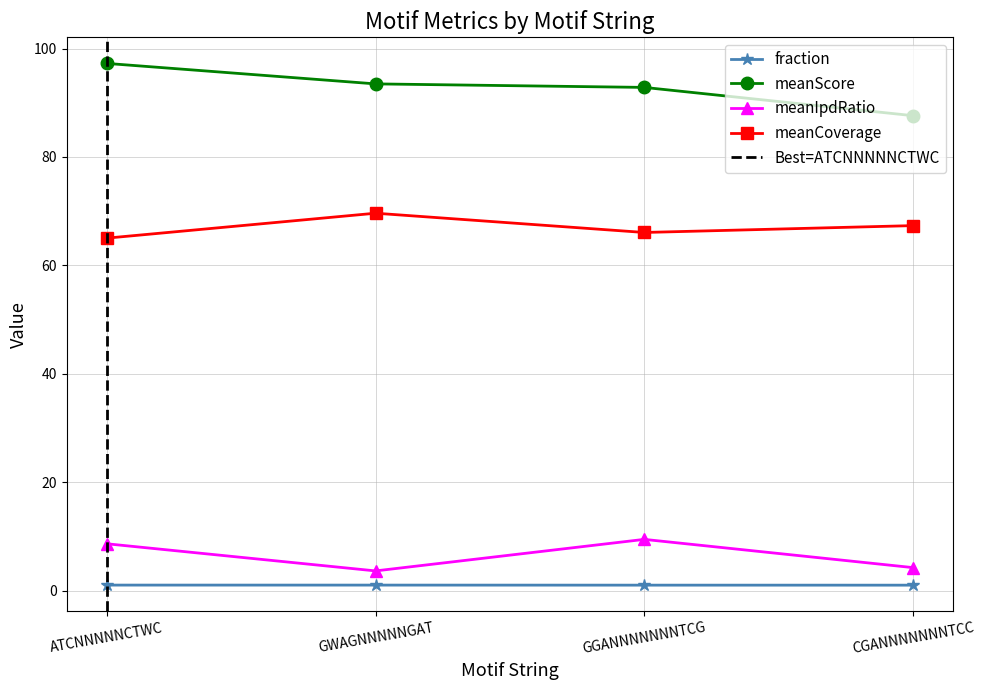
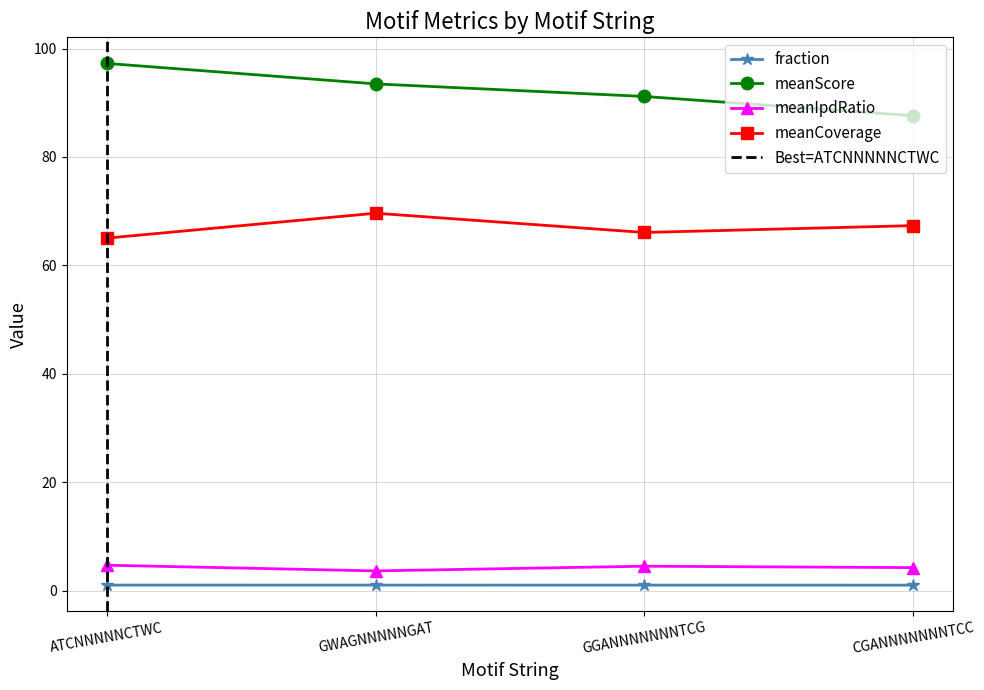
meanIpdRatio, ATCNNNNNCTWC: 9 -> 5
meanScore, GGANNNNNNNTCG: 93 -> 91
meanIpdRatio, GGANNNNNNNTCG: 9 -> 4
